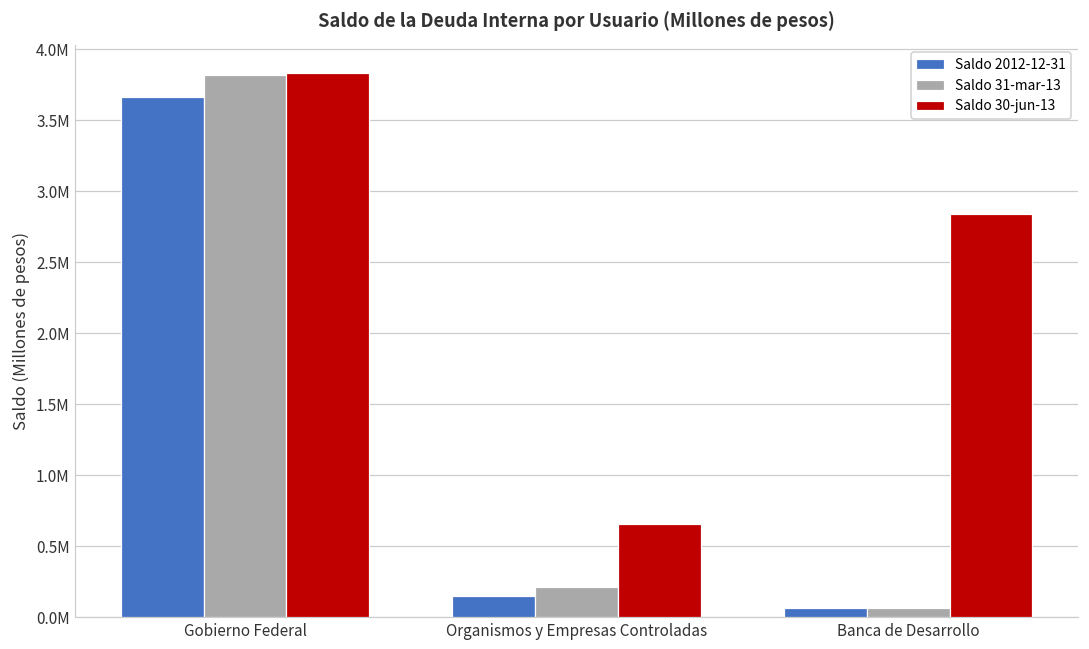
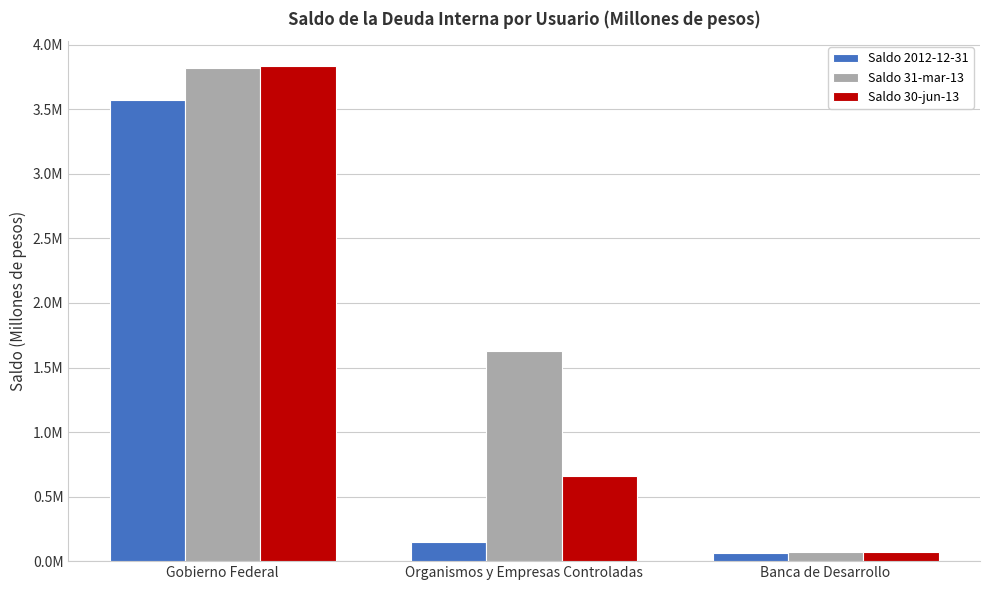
Saldo 2012-12-31, Gobierno Federal: 3670000 -> 3580000
Saldo 31-mar-13, Organismos y Empresas Controladas: 210000 -> 1620000
Saldo 30-jun-13, Banca de Desarrollo: 2840000 -> 70000
